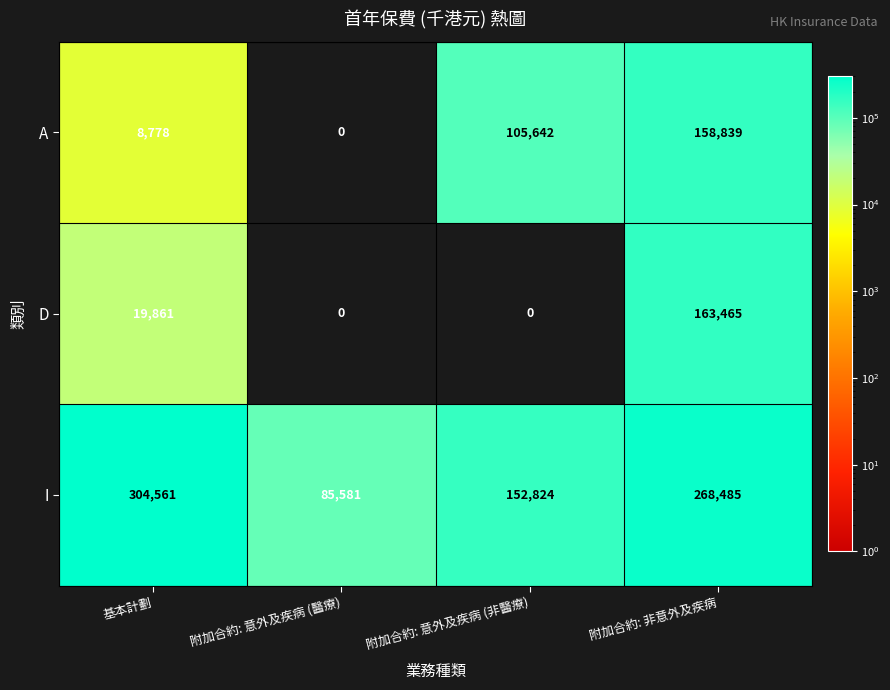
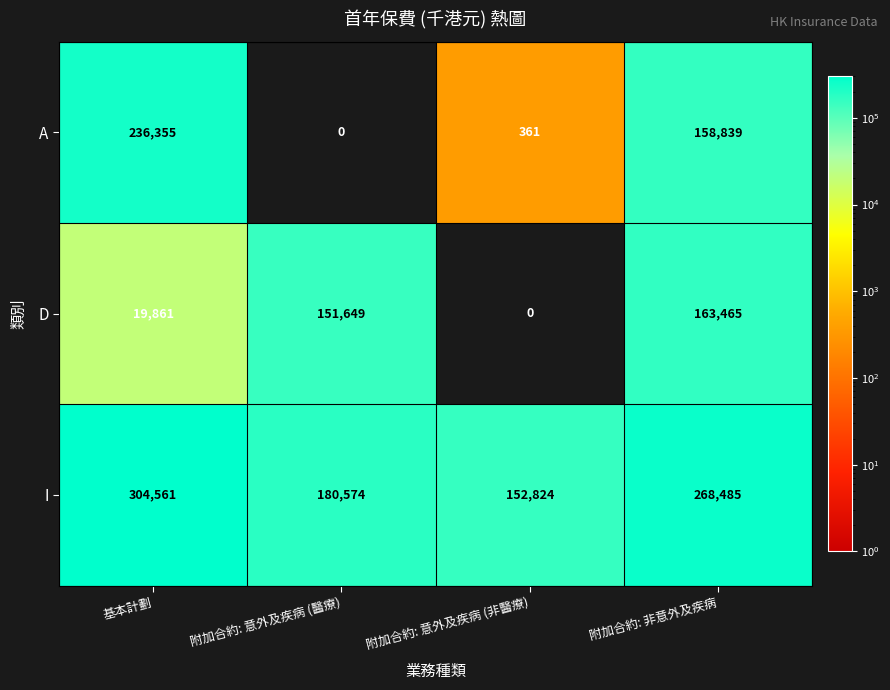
A, 基本計劃: 8,778 -> 236,355
A, 附加合約: 意外及疾病 (非醫療): 105,642 -> 361
D, 附加合約: 意外及疾病 (醫療): 0 -> 151,649
I, 附加合約: 意外及疾病 (醫療): 85,581 -> 180,574
